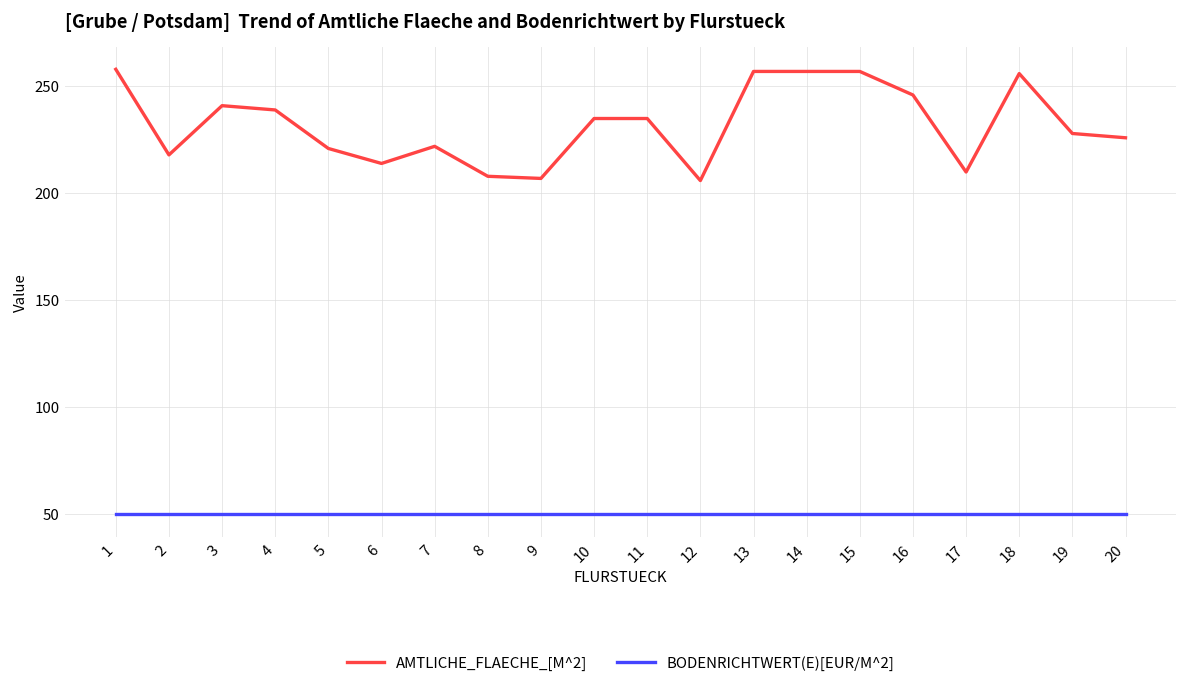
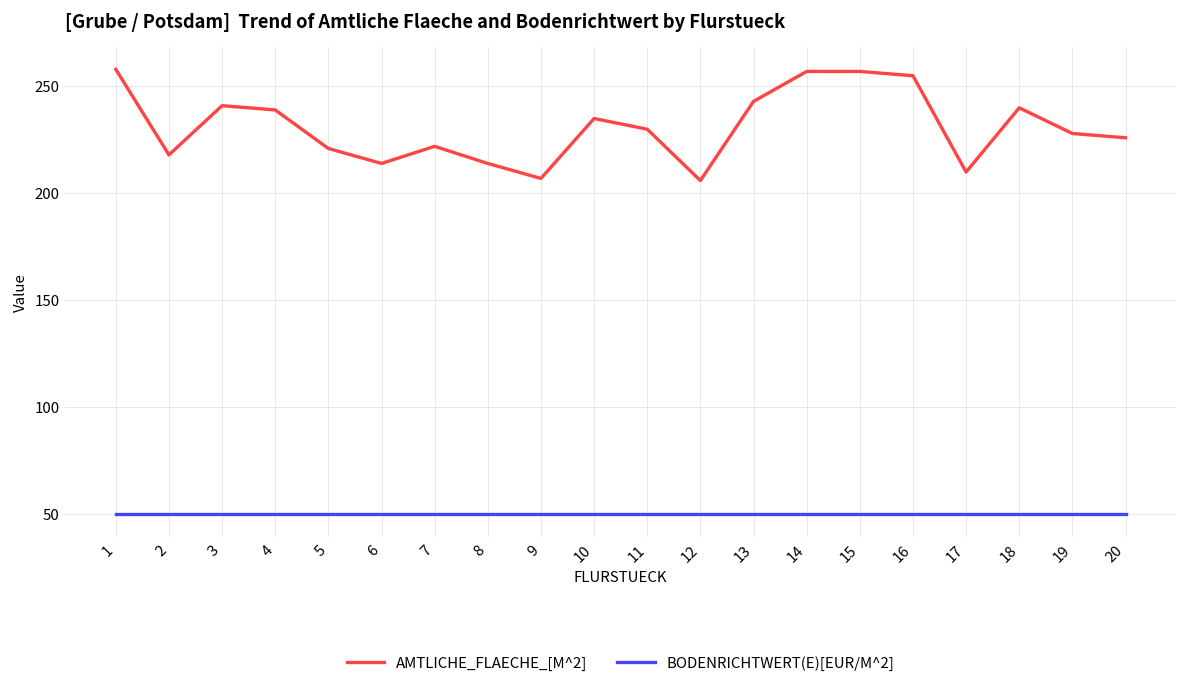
AMTLICHE_FLAECHE_[M^2], 8: 208 -> 214
AMTLICHE_FLAECHE_[M^2], 11: 235 -> 230
AMTLICHE_FLAECHE_[M^2], 13: 257 -> 243
AMTLICHE_FLAECHE_[M^2], 16: 246 -> 255
AMTLICHE_FLAECHE_[M^2], 18: 256 -> 240
